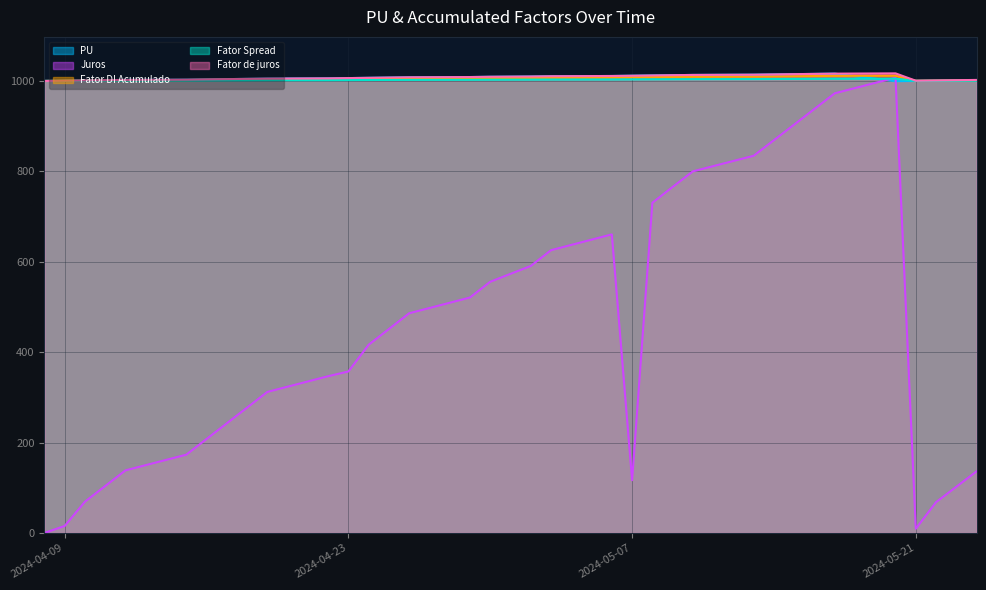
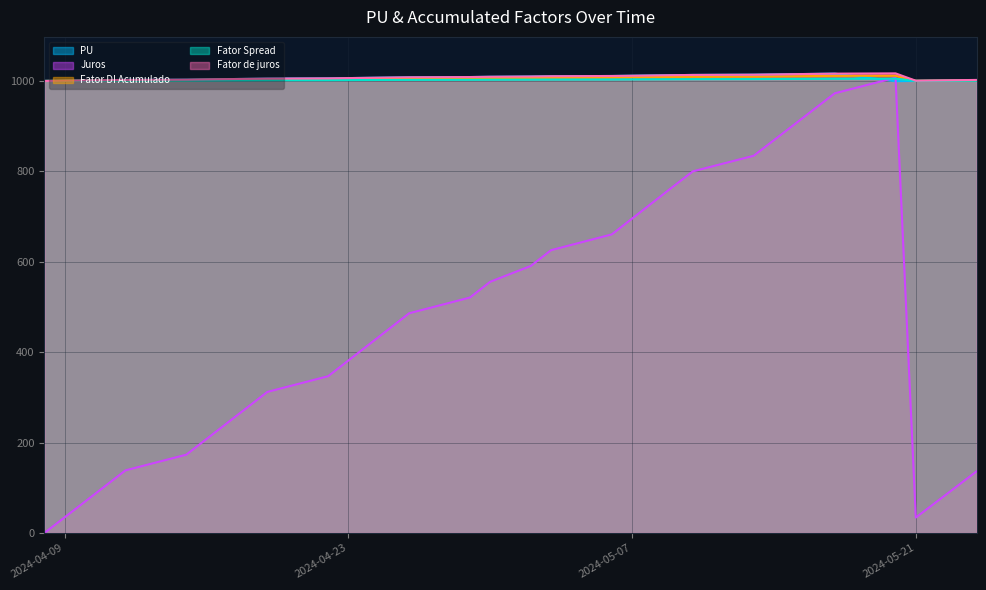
Juros, 2024-04-09: 20 -> 30
Juros, 2024-04-23: 360 -> 380
Juros, 2024-05-07: 120 -> 700
Juros, 2024-05-21: 10 -> 30
